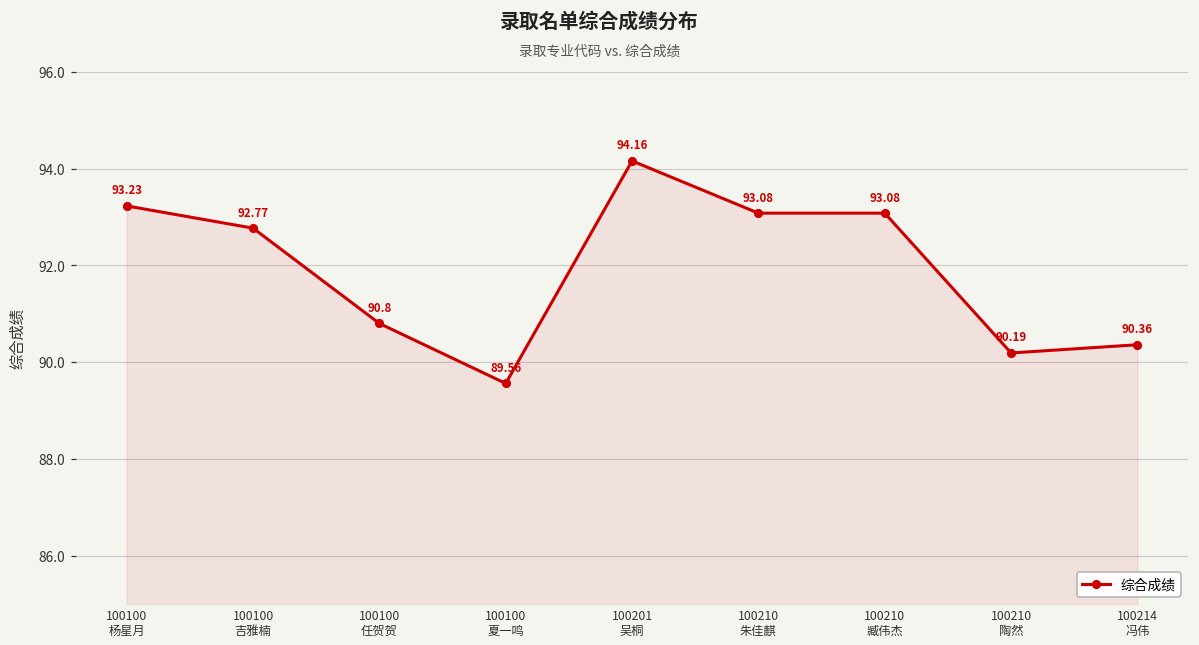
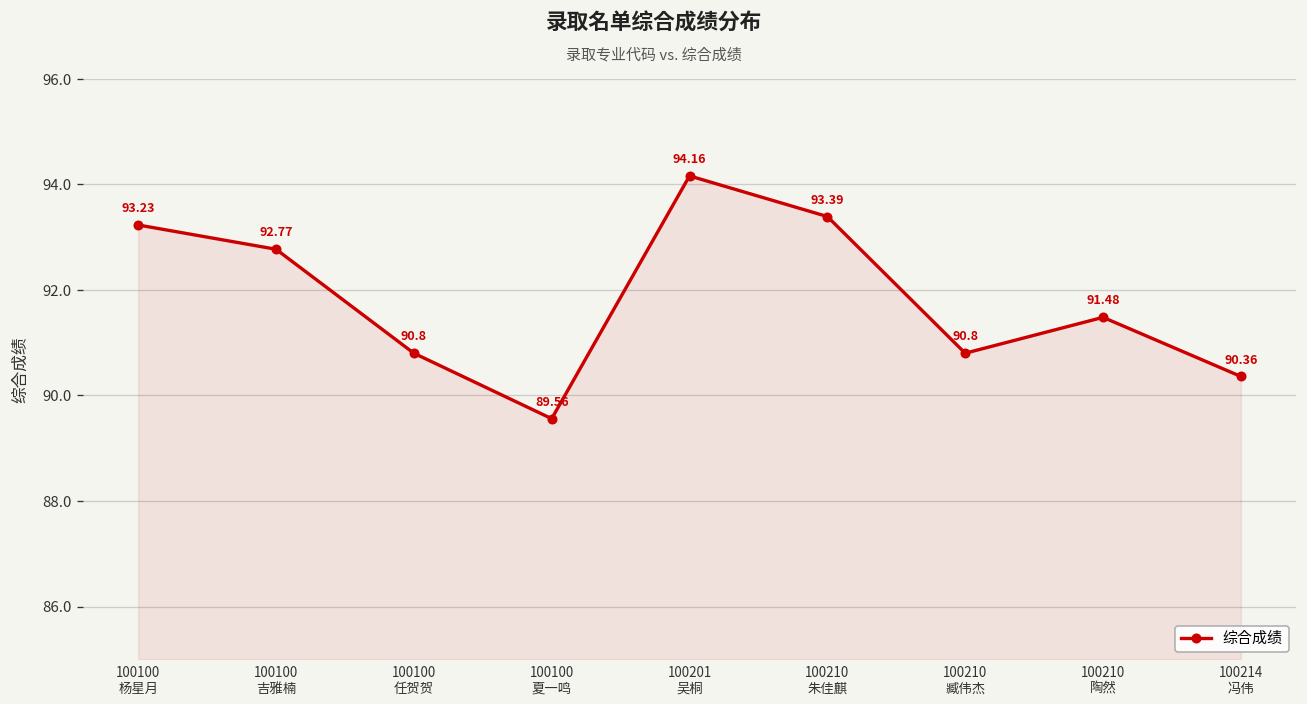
100210 朱佳麒: 93.08 -> 93.39
100210 臧伟杰: 93.08 -> 90.8
100210 陶然: 90.19 -> 91.48
